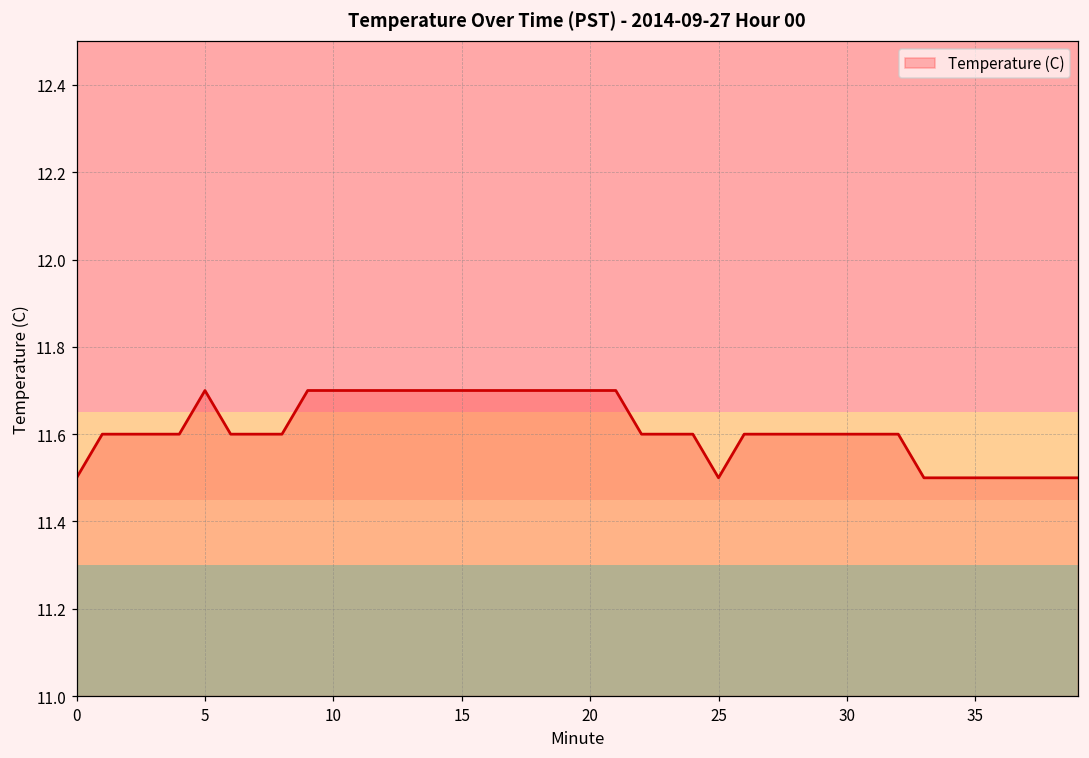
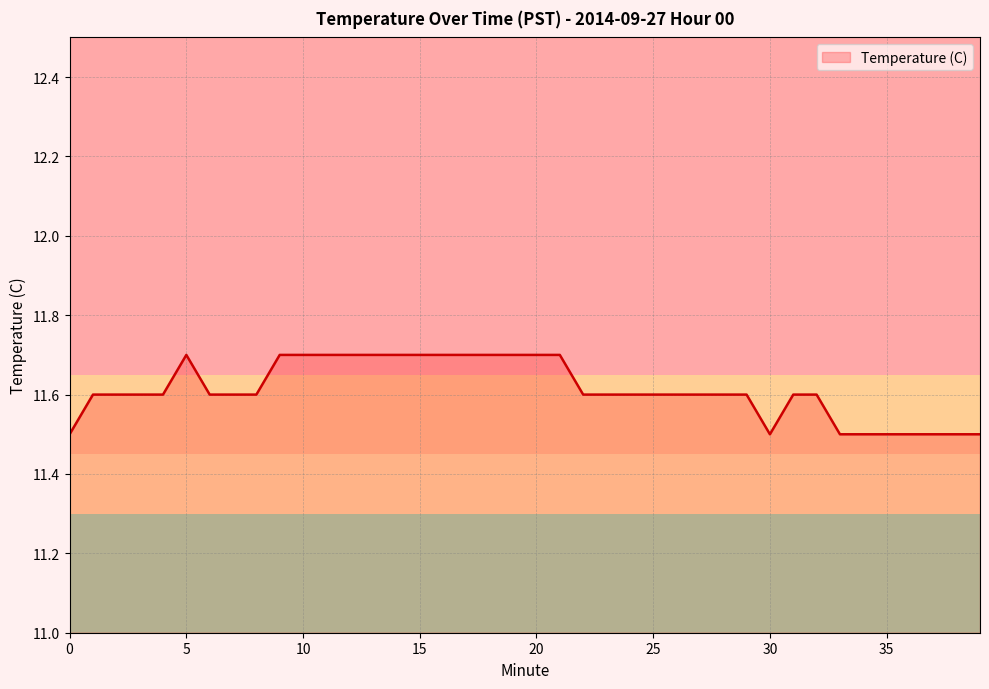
25: 11.5 -> 11.6
30: 11.6 -> 11.5
